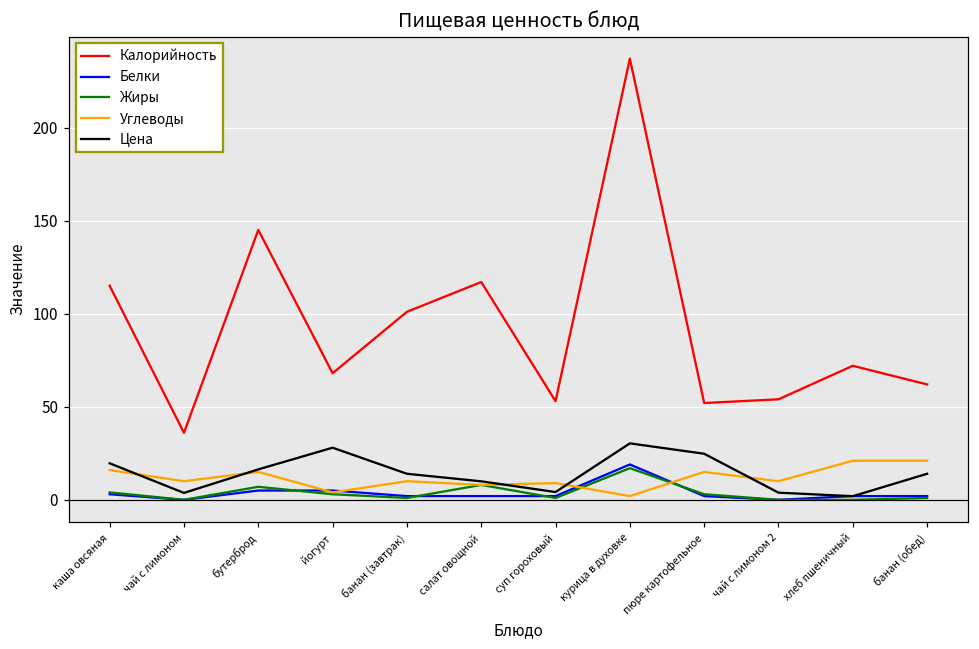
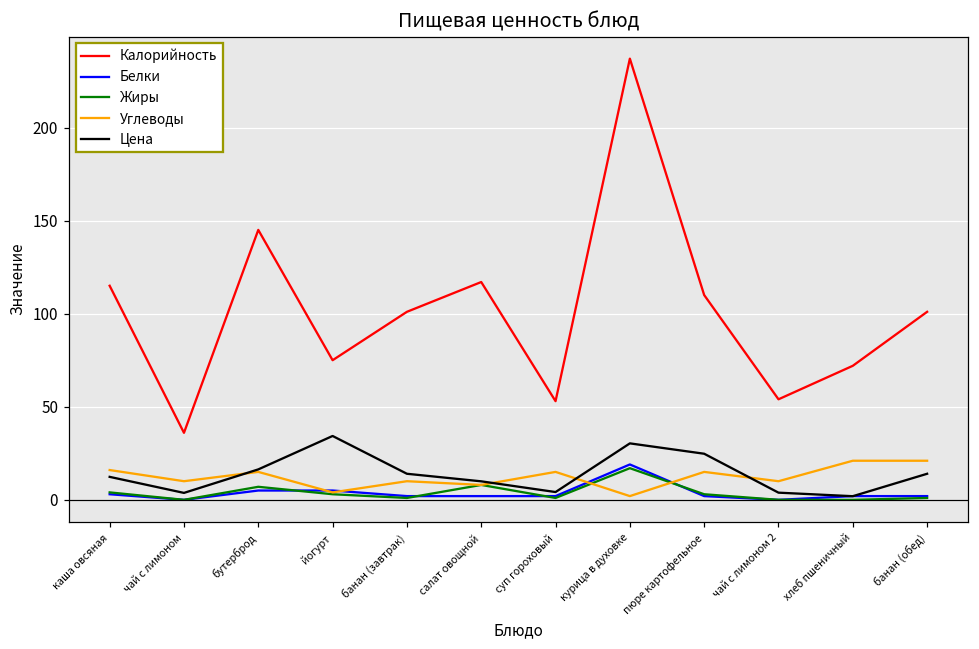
Цена, каша овсяная: 20 -> 12
Калорийность, йогурт: 68 -> 75
Цена, йогурт: 28 -> 34
Углеводы, суп гороховый: 9 -> 15
Калорийность, пюре картофельное: 52 -> 110
Калорийность, банан (обед): 62 -> 101
